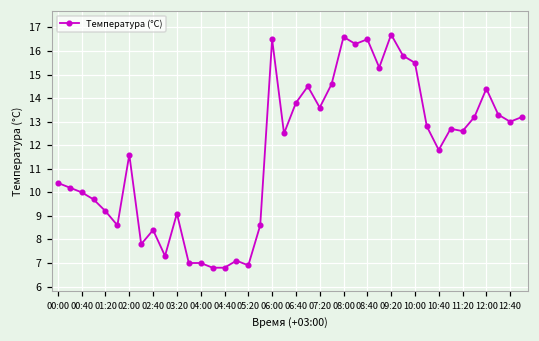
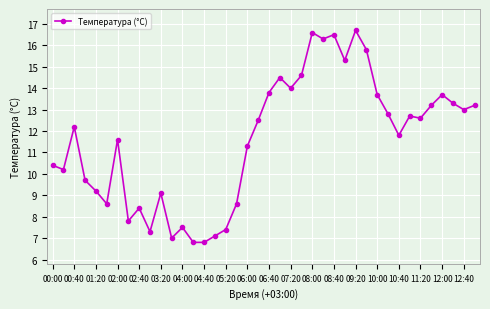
00:40: 10.0 -> 12.2
04:00: 7.0 -> 7.5
05:20: 6.9 -> 7.4
06:00: 16.5 -> 11.3
07:20: 13.6 -> 14.0
10:00: 15.5 -> 13.7
12:00: 14.4 -> 13.7
